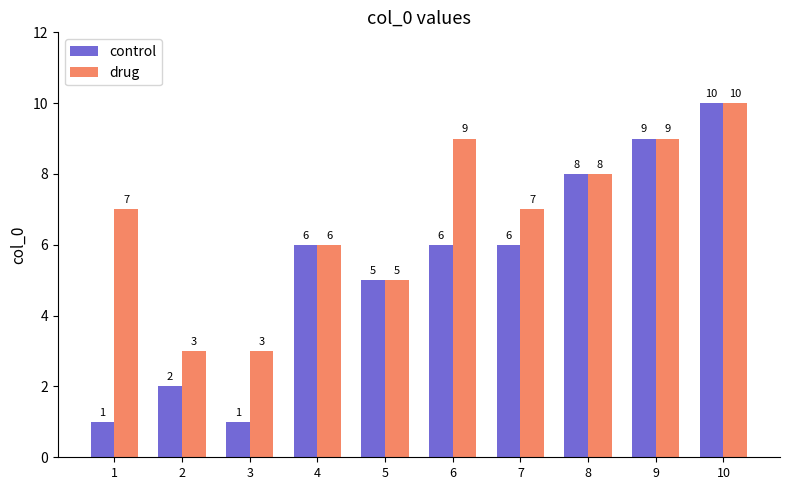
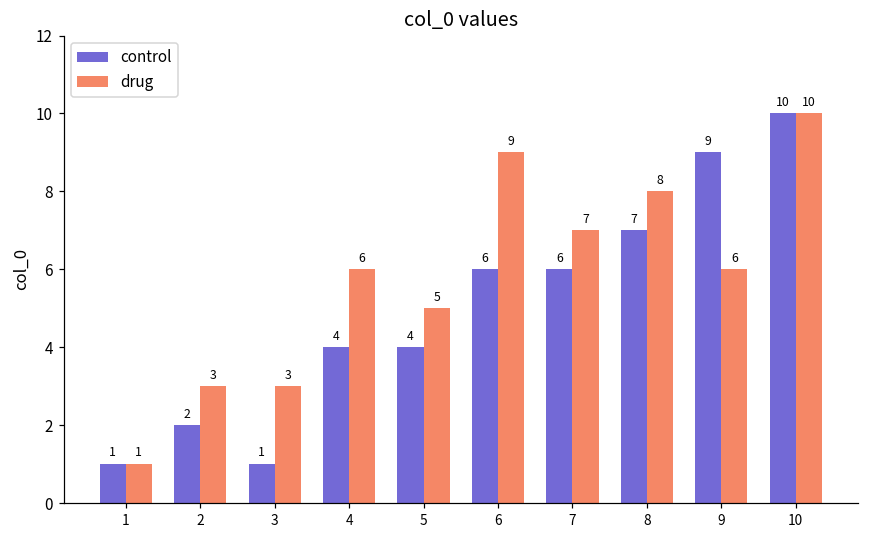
drug, 1: 7 -> 1
control, 4: 6 -> 4
control, 5: 5 -> 4
control, 8: 8 -> 7
drug, 9: 9 -> 6
